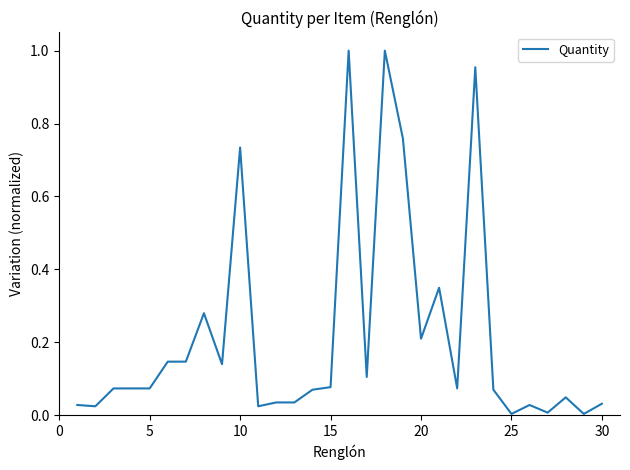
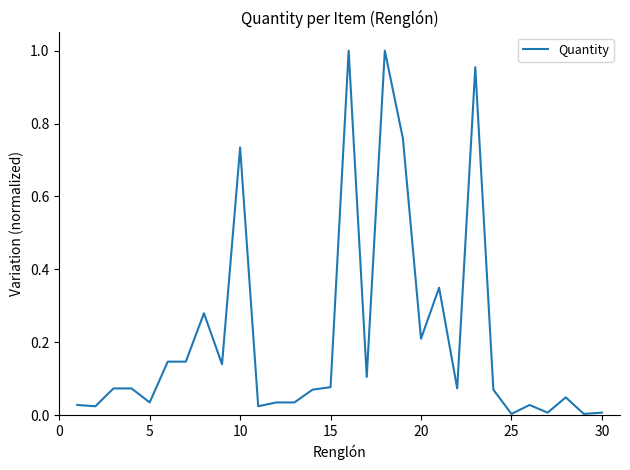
5: 0.07 -> 0.03
30: 0.03 -> 0.01
